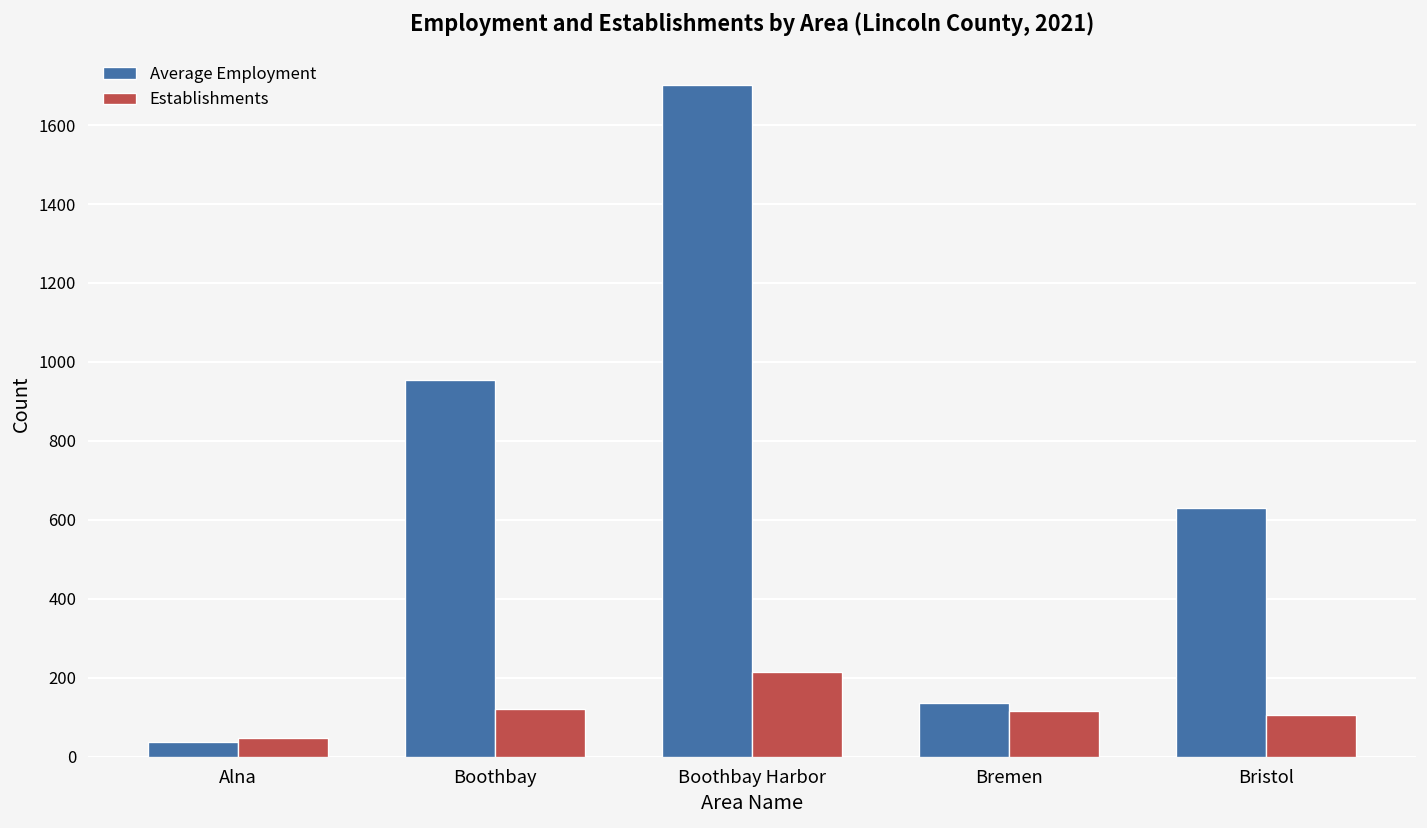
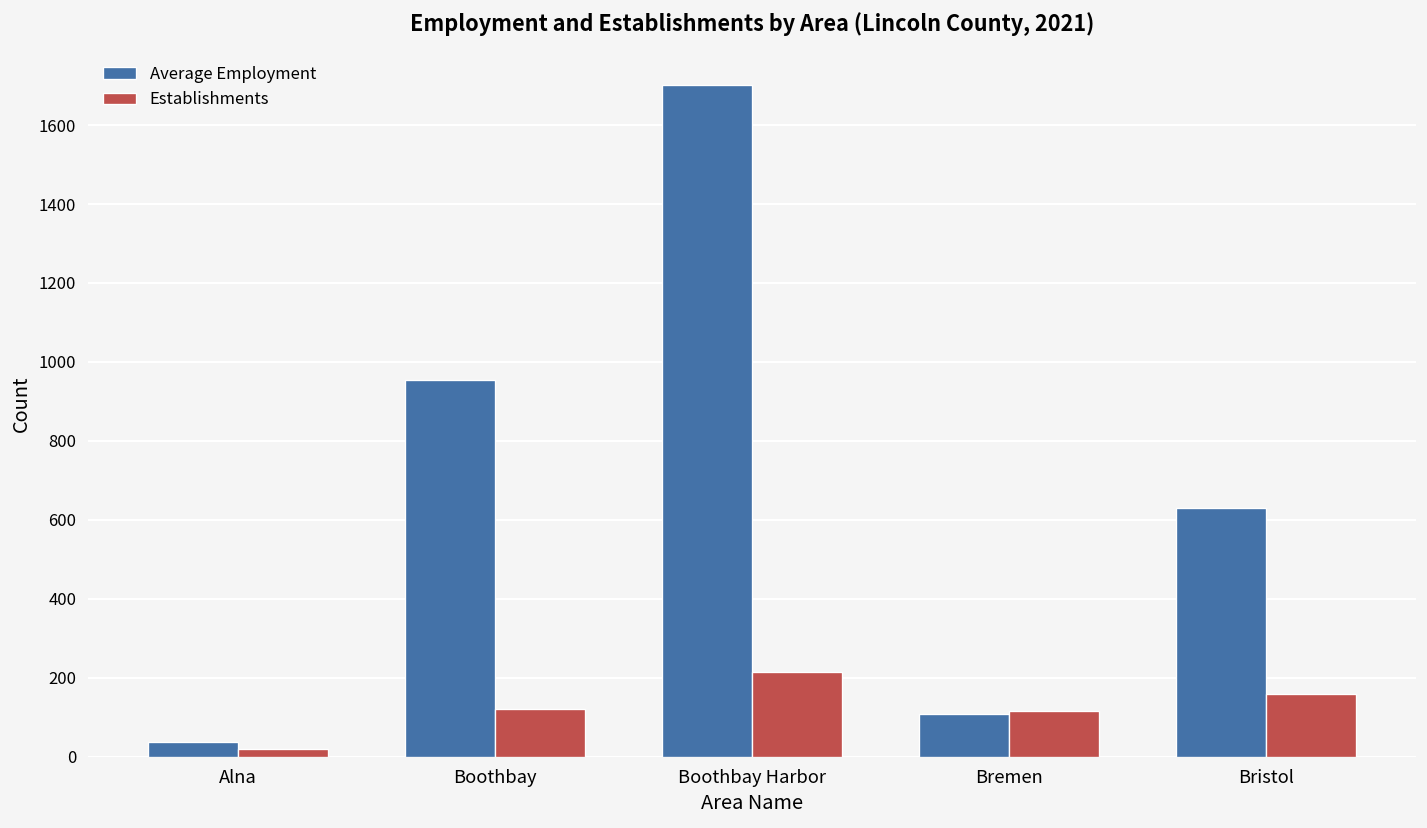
Establishments, Alna: 50 -> 20
Average Employment, Bremen: 140 -> 110
Establishments, Bristol: 110 -> 160
